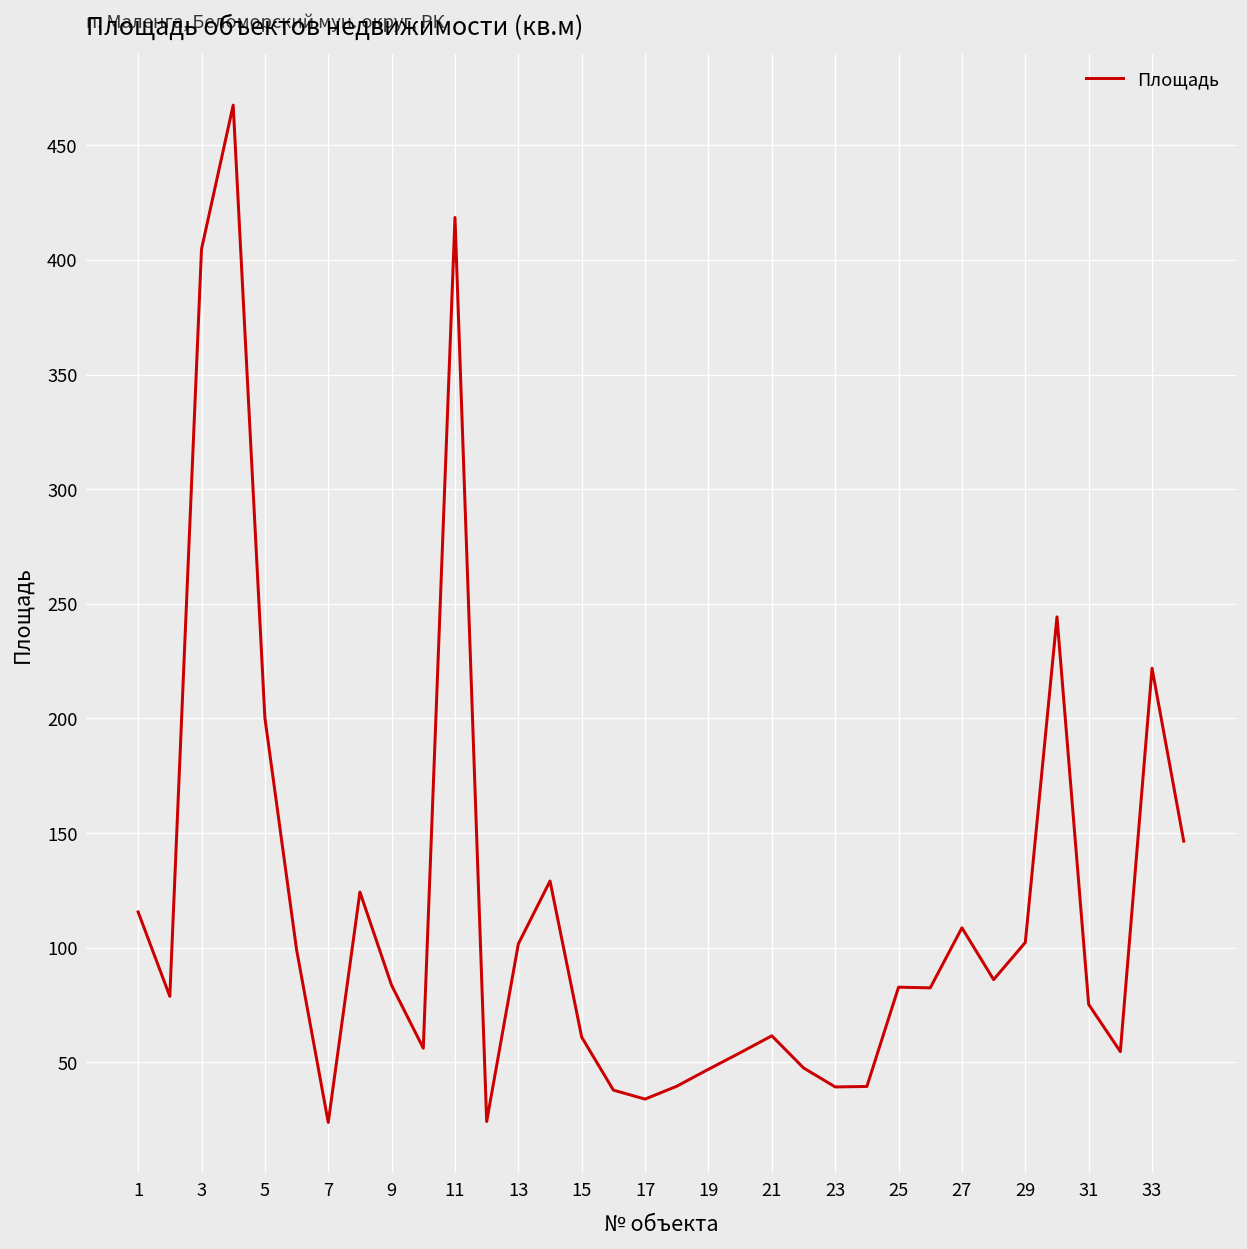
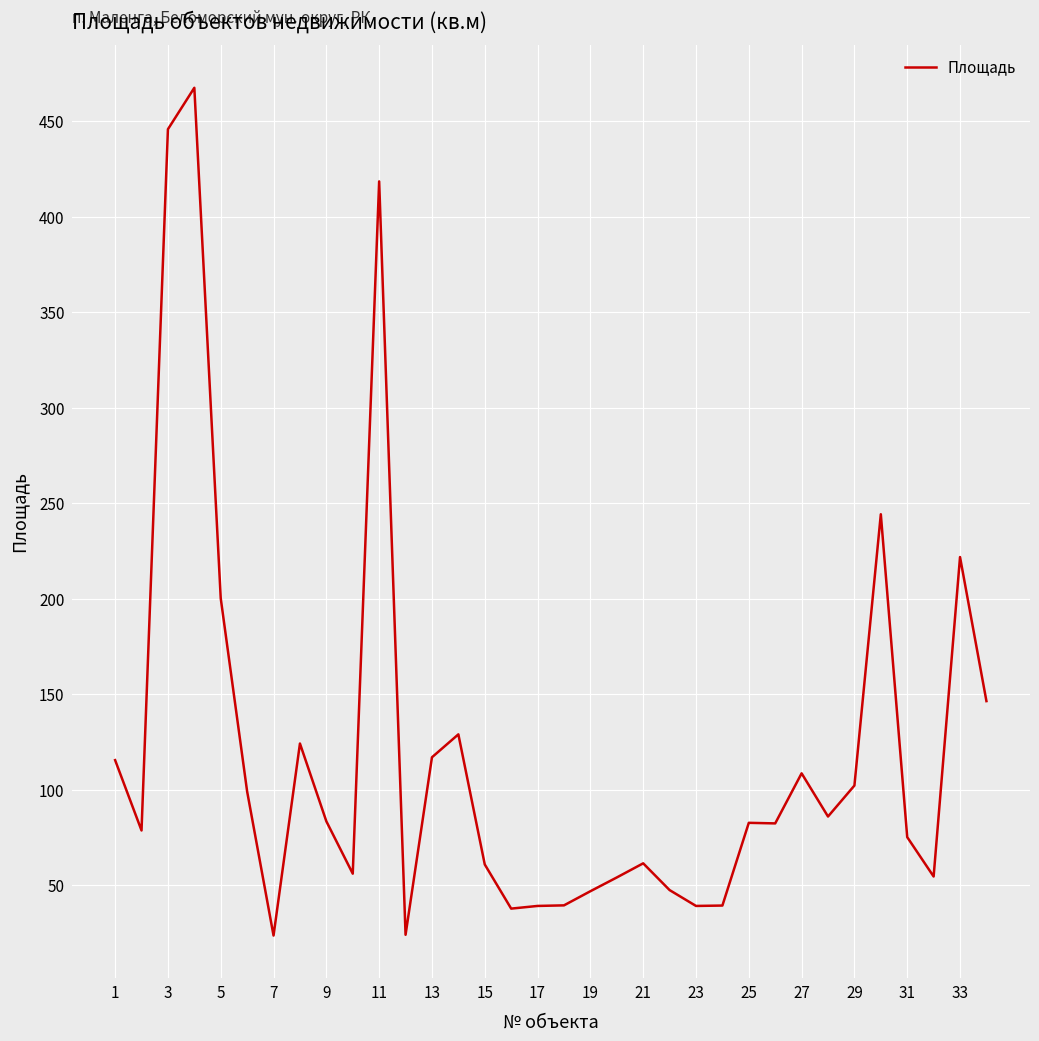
3: 405 -> 446
13: 102 -> 117
17: 34 -> 39
